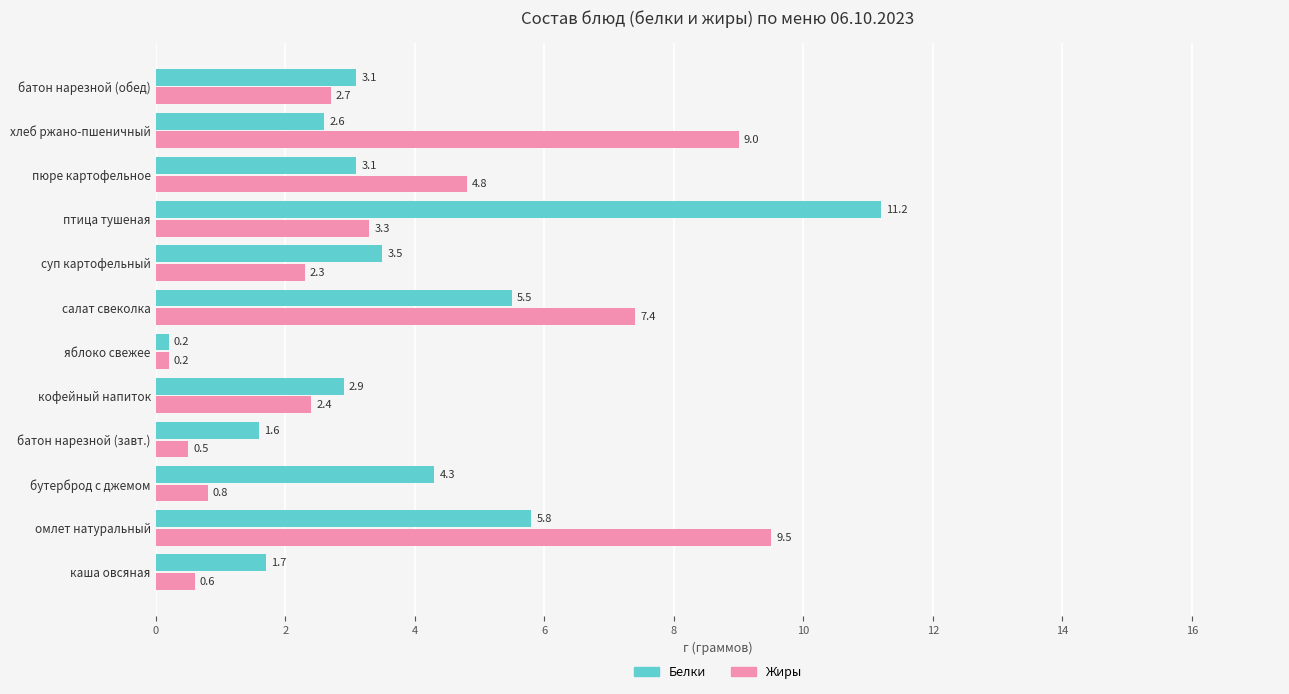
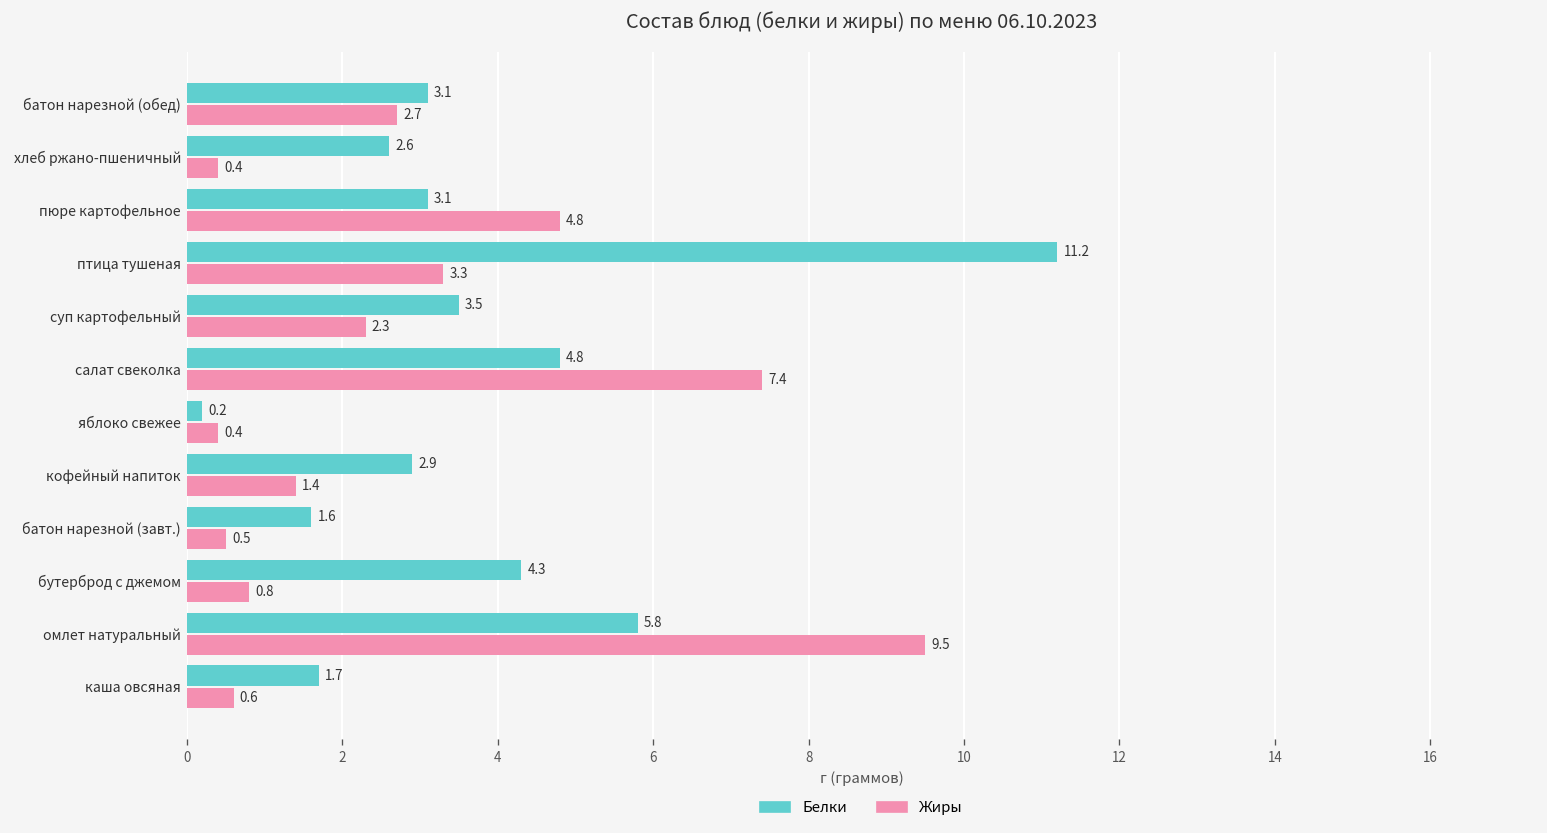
Жиры, хлеб ржано-пшеничный: 9.0 -> 0.4
Белки, салат свеколка: 5.5 -> 4.8
Жиры, яблоко свежее: 0.2 -> 0.4
Жиры, кофейный напиток: 2.4 -> 1.4
